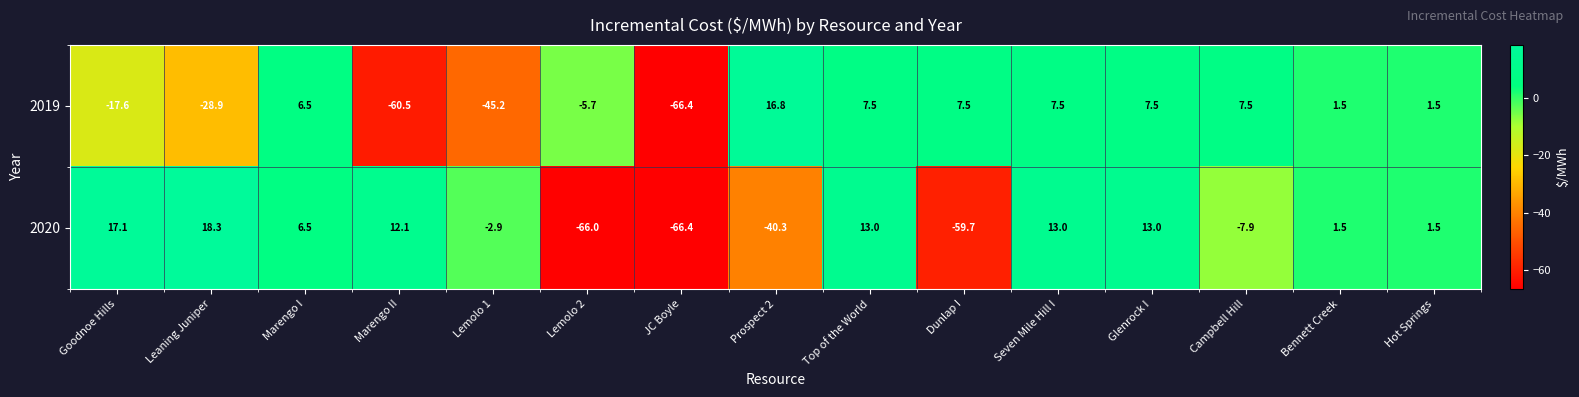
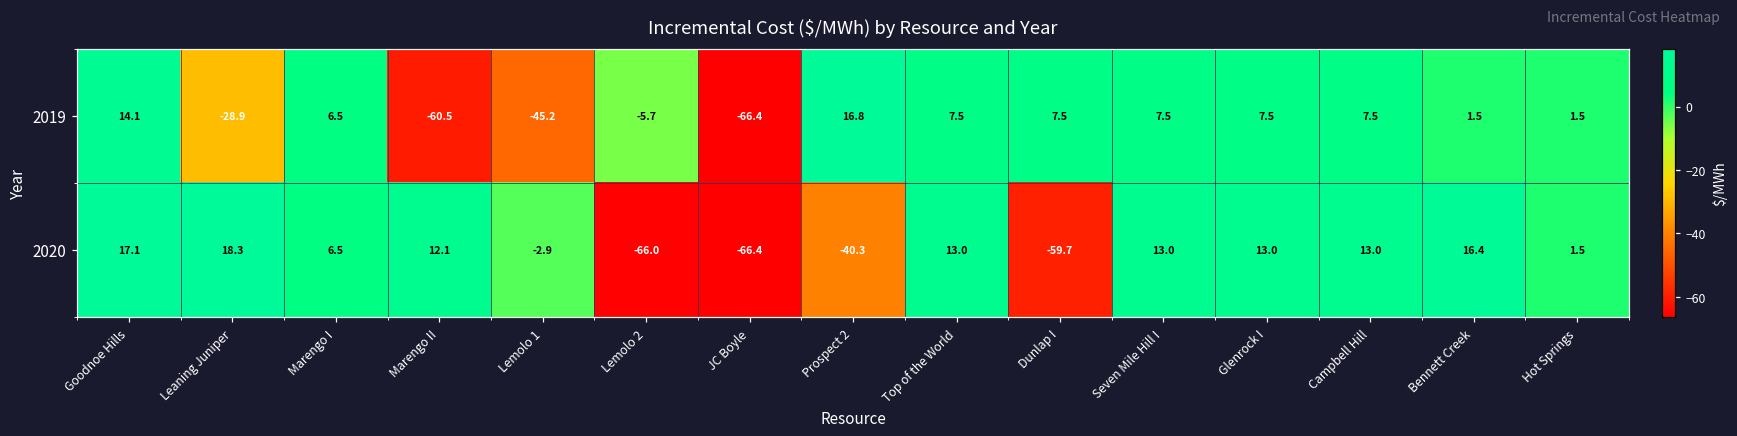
2019, Goodnoe Hills: -17.6 -> 14.1
2020, Campbell Hill: -7.9 -> 13.0
2020, Bennett Creek: 1.5 -> 16.4
